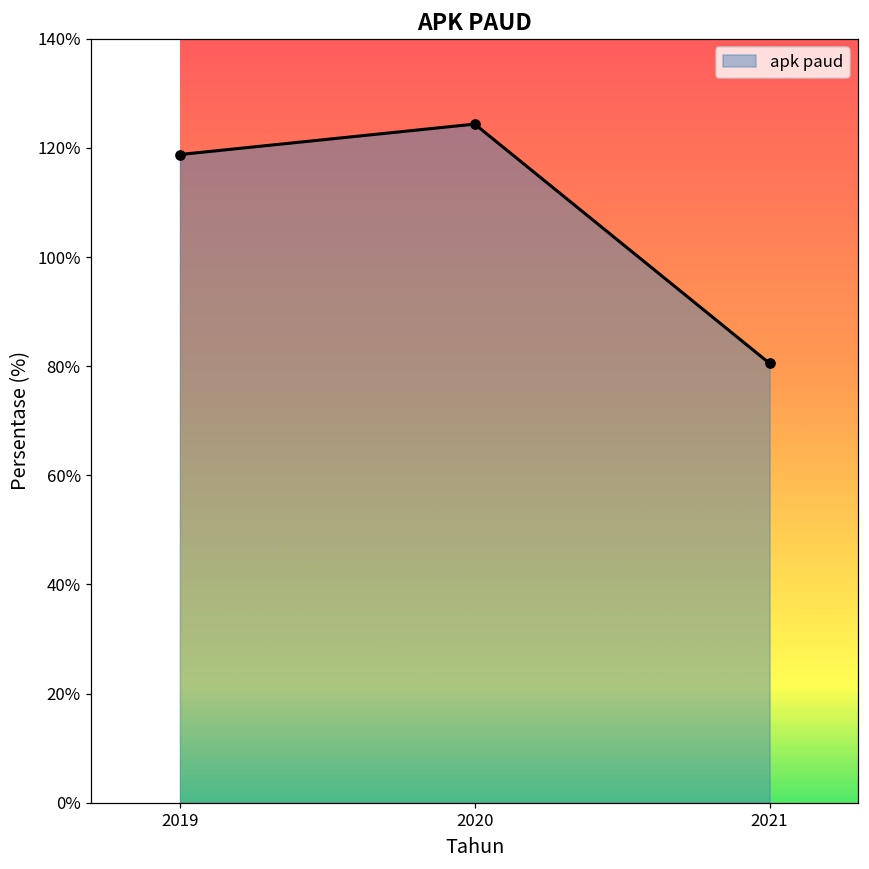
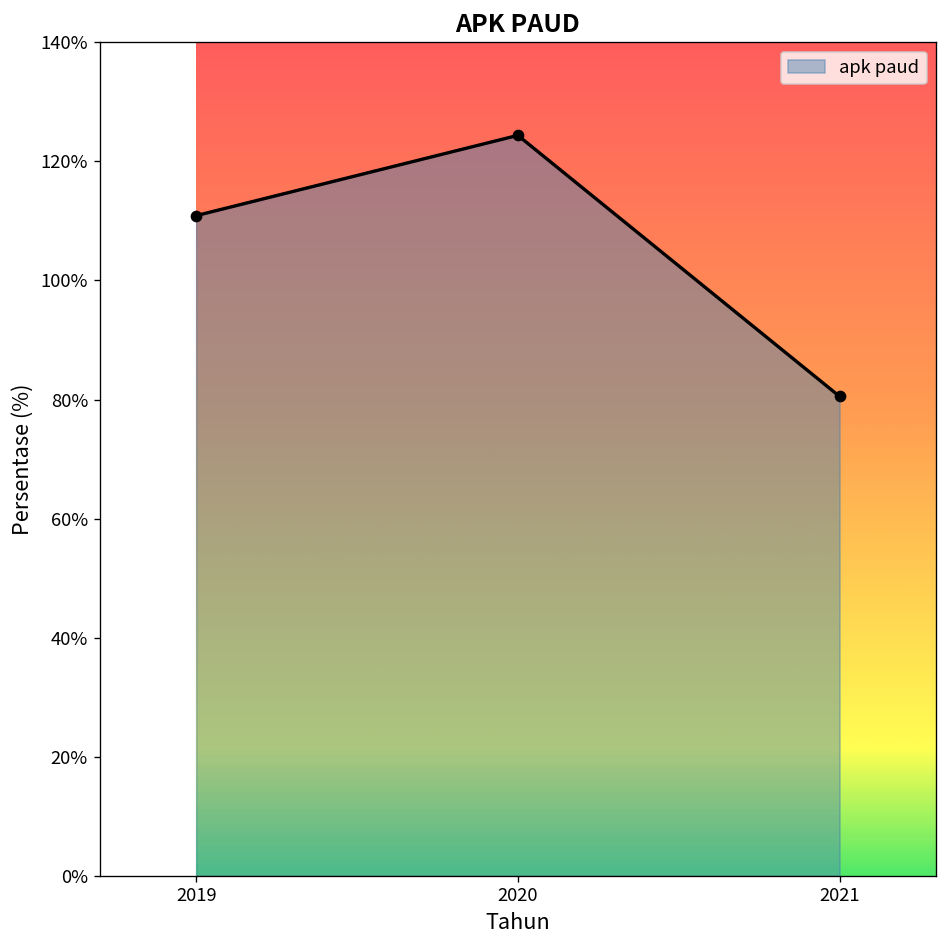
2019: 119% -> 111%
